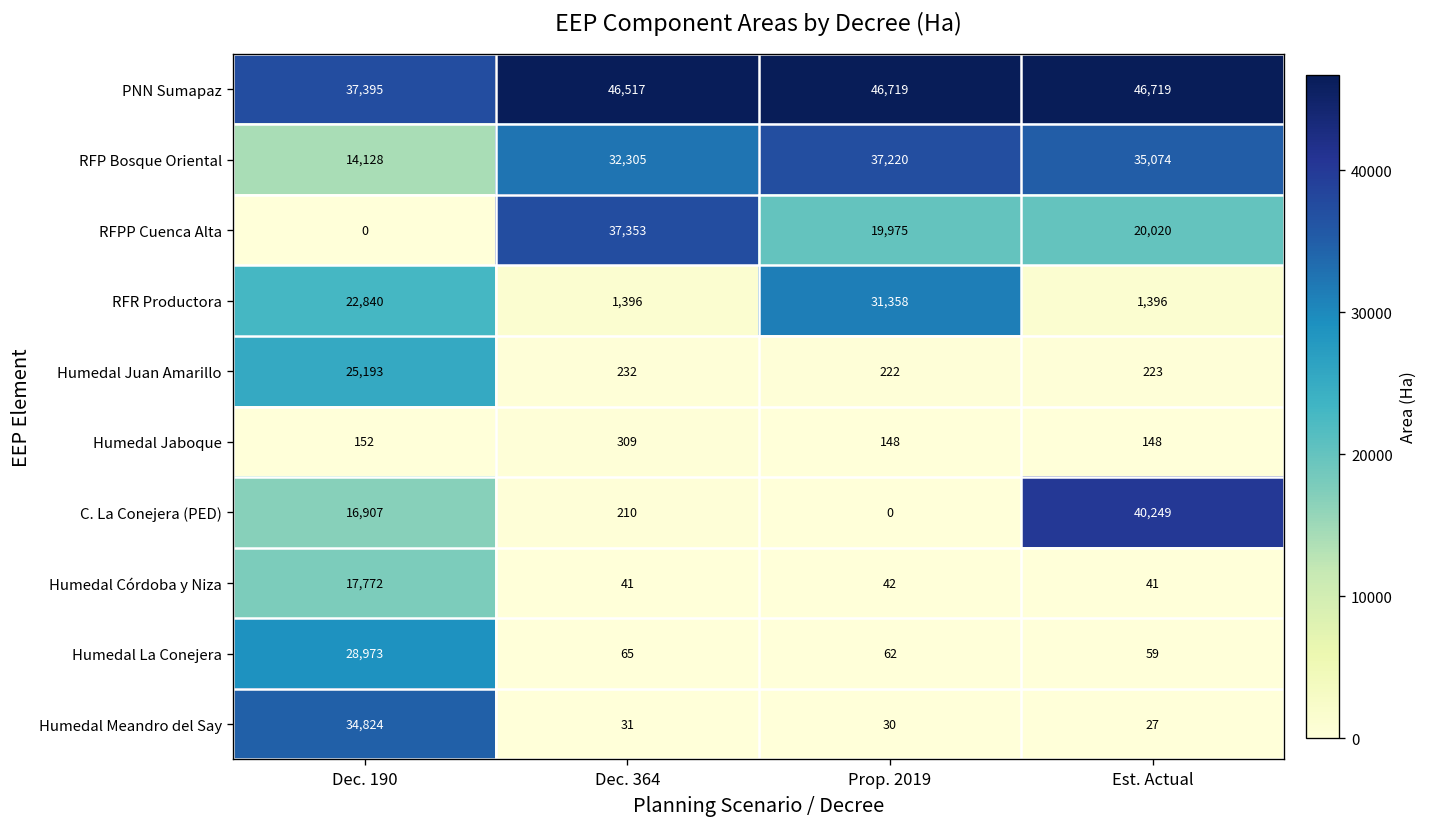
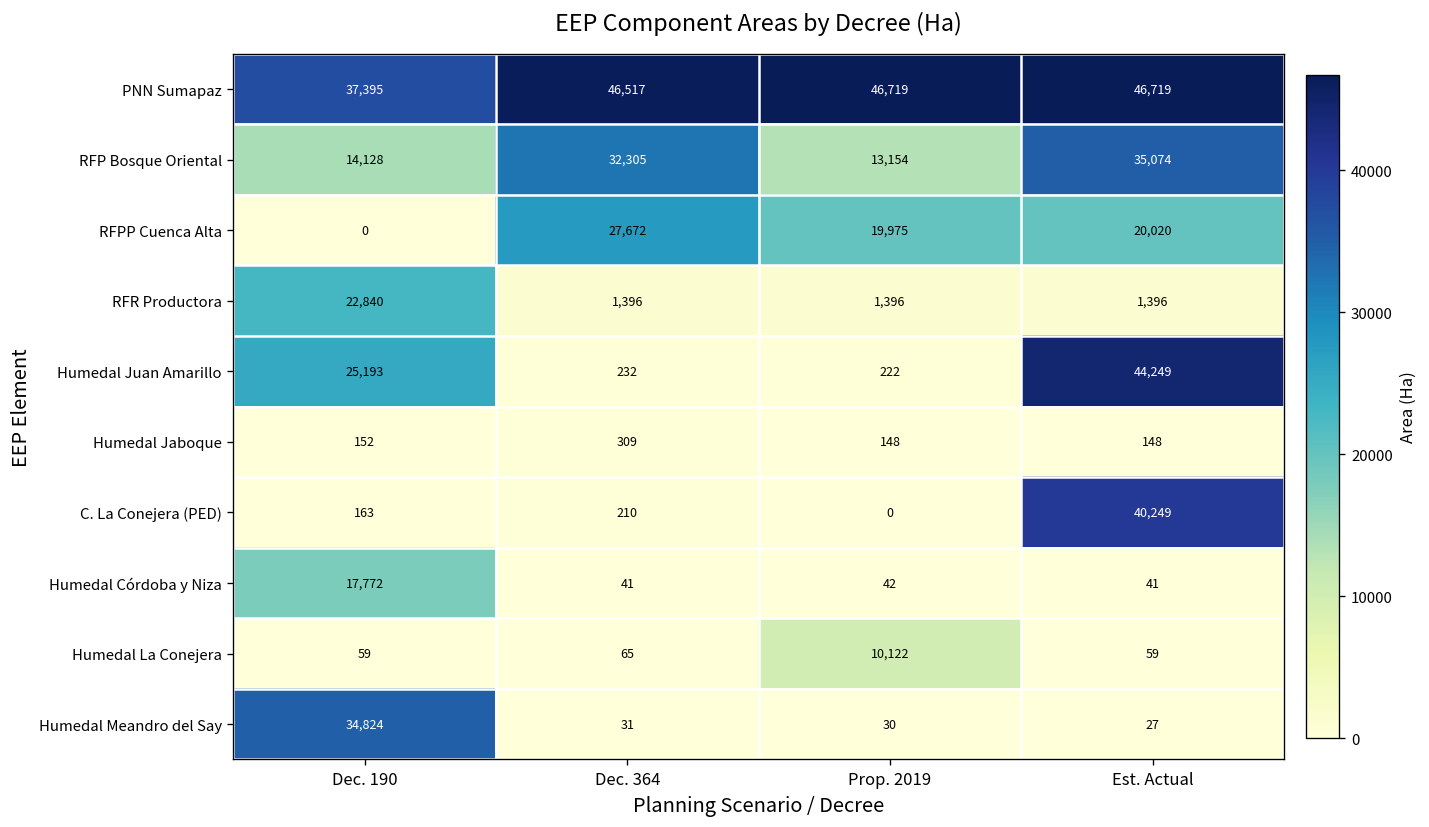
RFP Bosque Oriental, Prop. 2019: 37,220 -> 13,154
RFPP Cuenca Alta, Dec. 364: 37,353 -> 27,672
RFR Productora, Prop. 2019: 31,358 -> 1,396
Humedal Juan Amarillo, Est. Actual: 223 -> 44,249
C. La Conejera (PED), Dec. 190: 16,907 -> 163
Humedal La Conejera, Dec. 190: 28,973 -> 59
Humedal La Conejera, Prop. 2019: 62 -> 10,122
